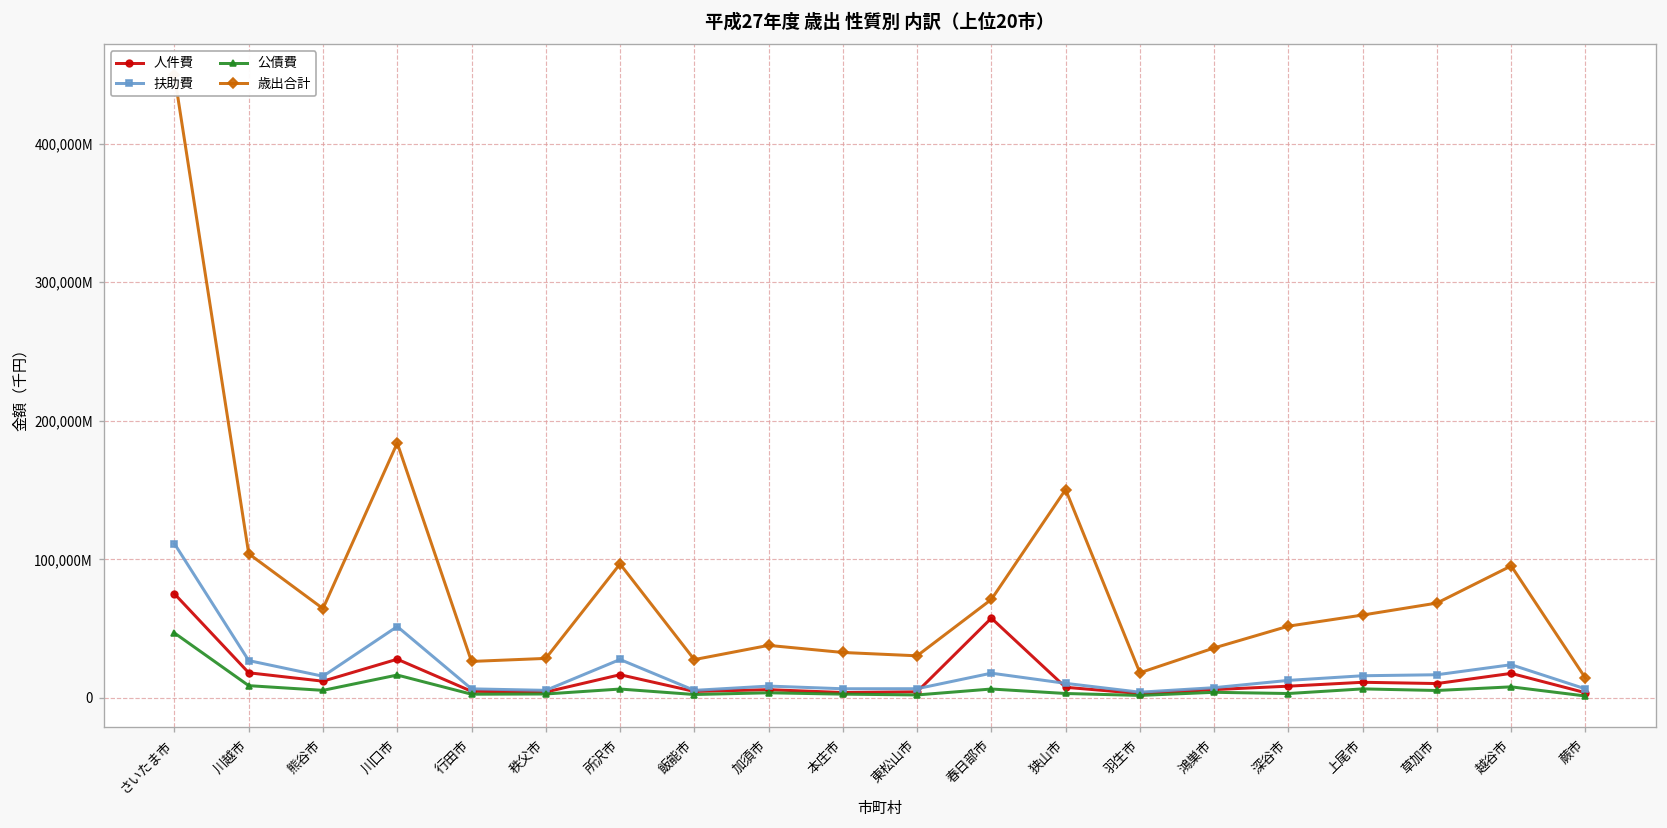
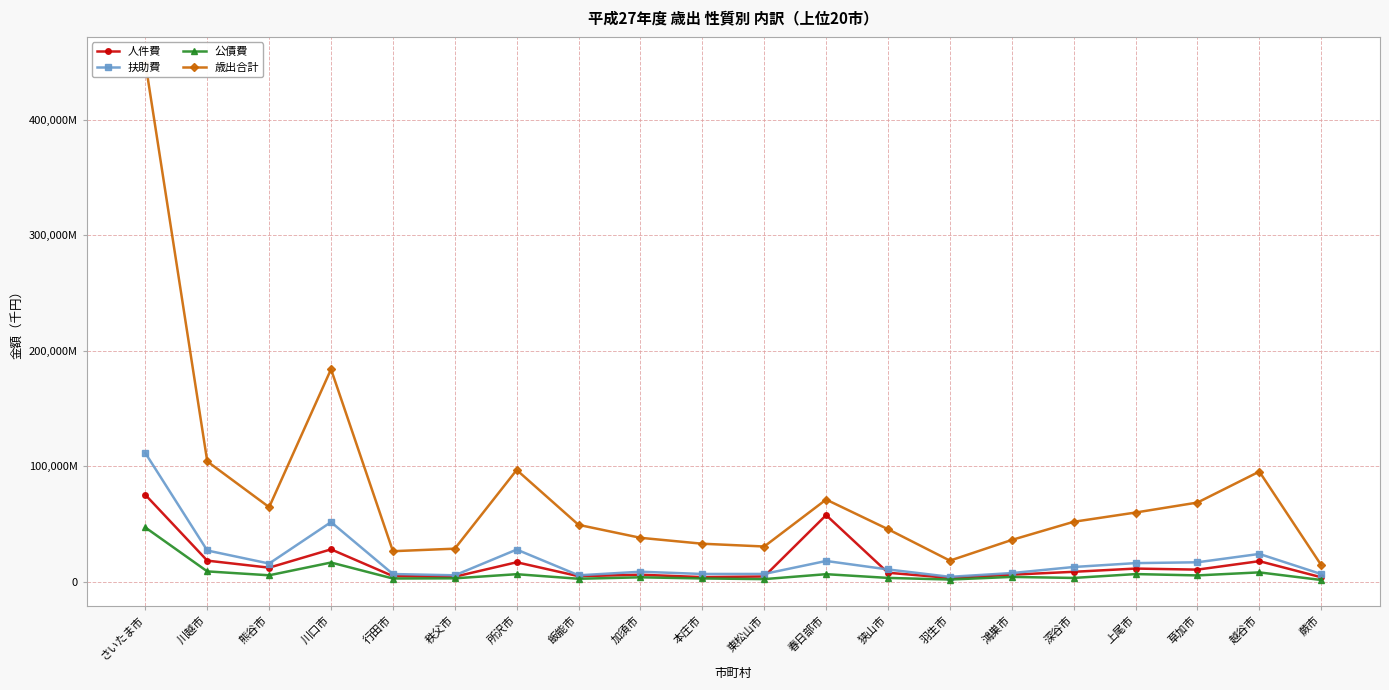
歳出合計, 飯能市: 28,000,000,000 -> 49,000,000,000
歳出合計, 狭山市: 150,000,000,000 -> 45,000,000,000
